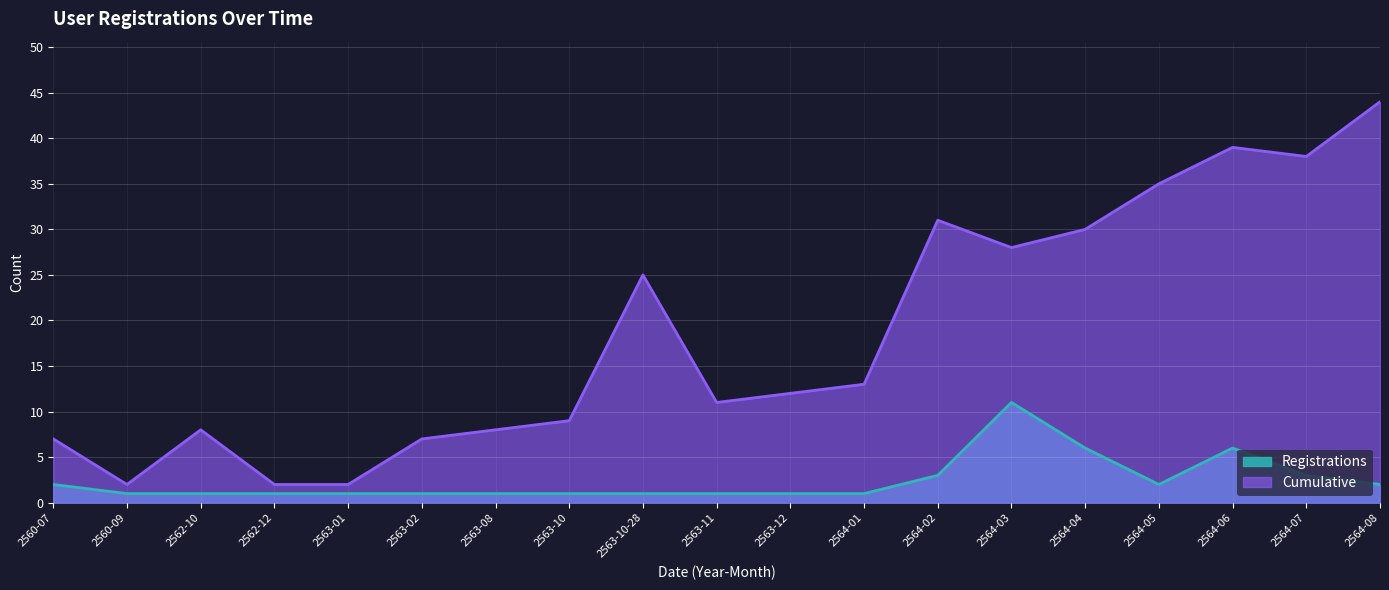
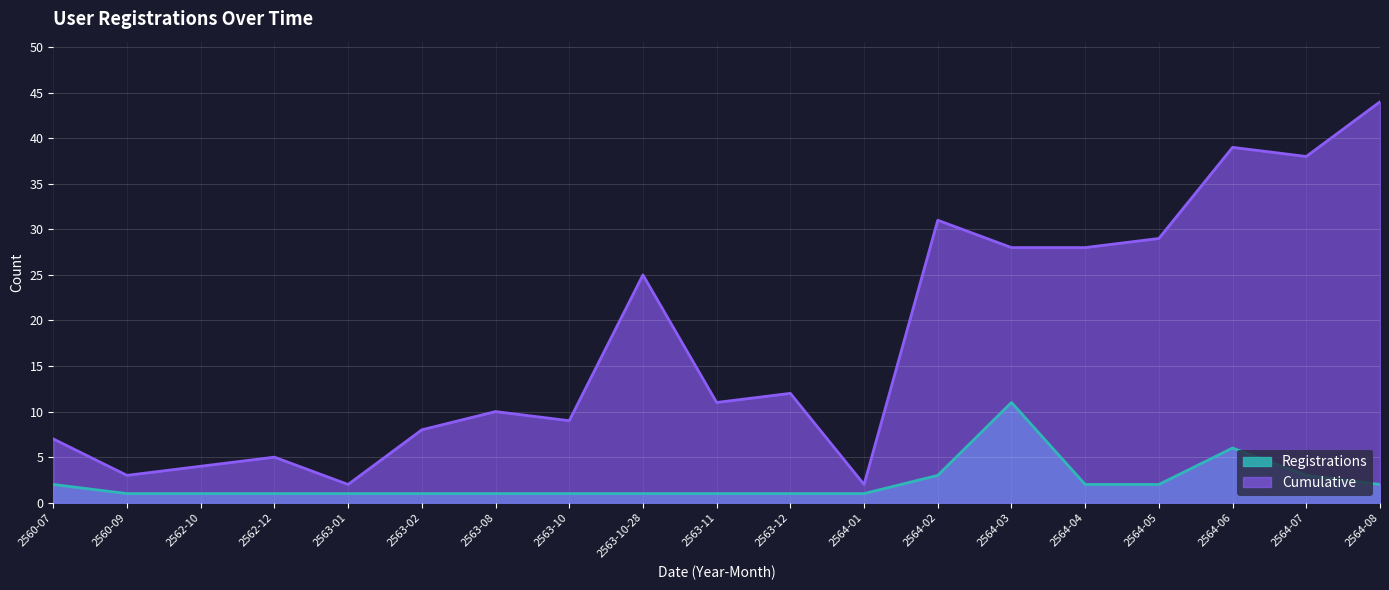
Cumulative, 2560-09: 2 -> 3
Cumulative, 2562-10: 8 -> 4
Cumulative, 2562-12: 2 -> 5
Cumulative, 2563-02: 7 -> 8
Cumulative, 2563-08: 8 -> 10
Cumulative, 2564-01: 13 -> 2
Registrations, 2564-04: 6 -> 2
Cumulative, 2564-04: 30 -> 28
Cumulative, 2564-05: 35 -> 29
